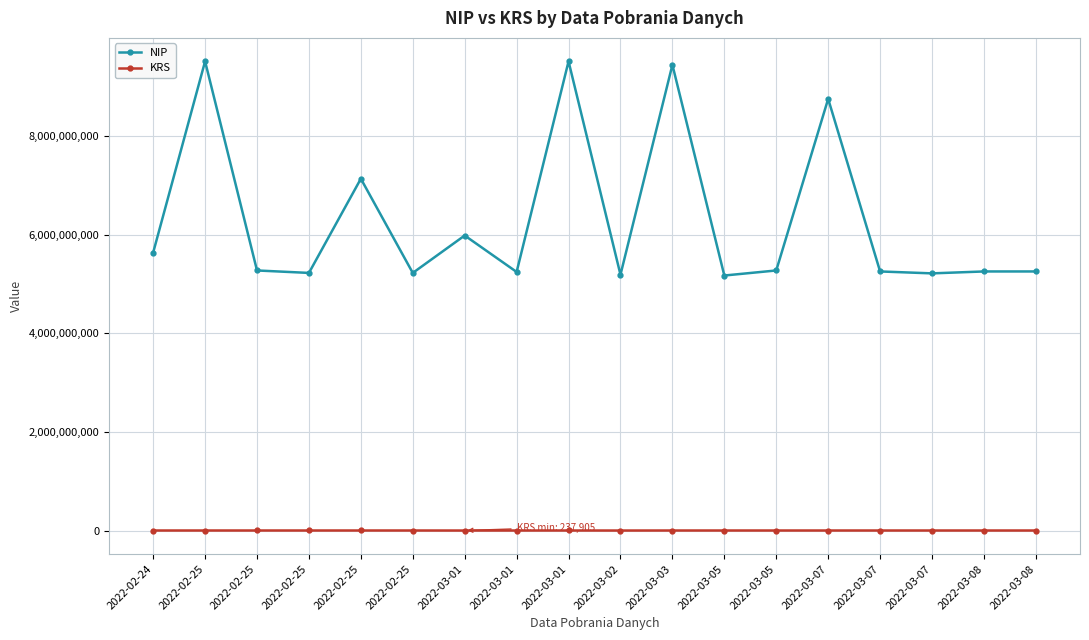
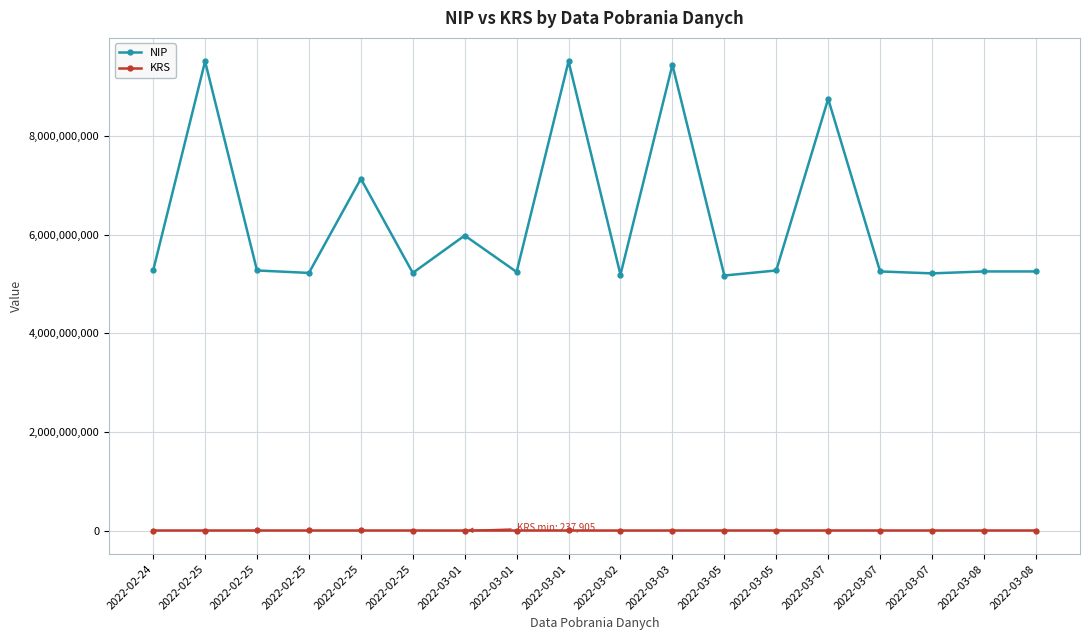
NIP, 2022-02-24: 5,600,000,000 -> 5,300,000,000
